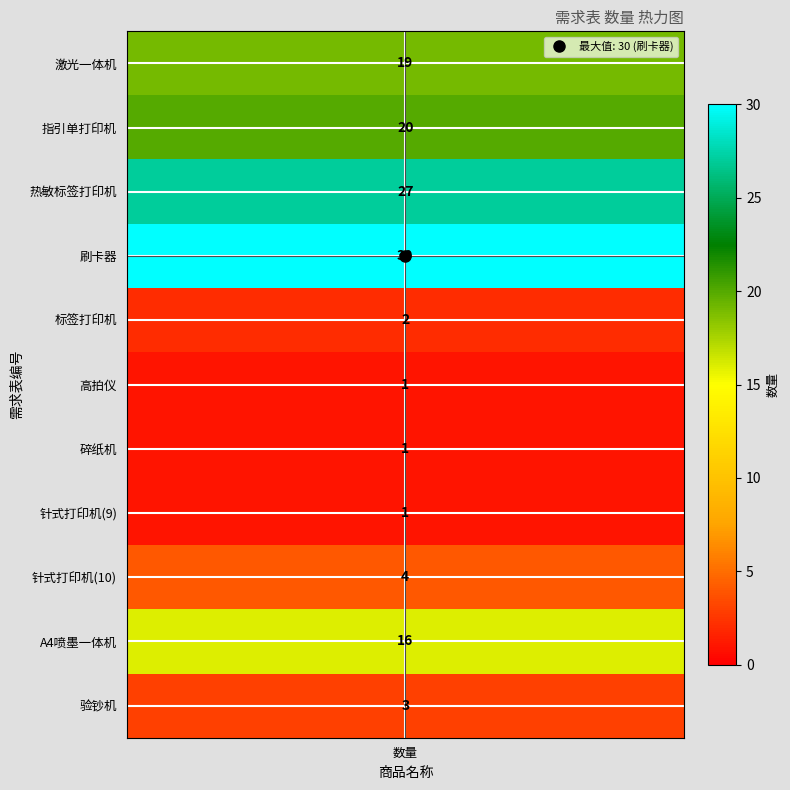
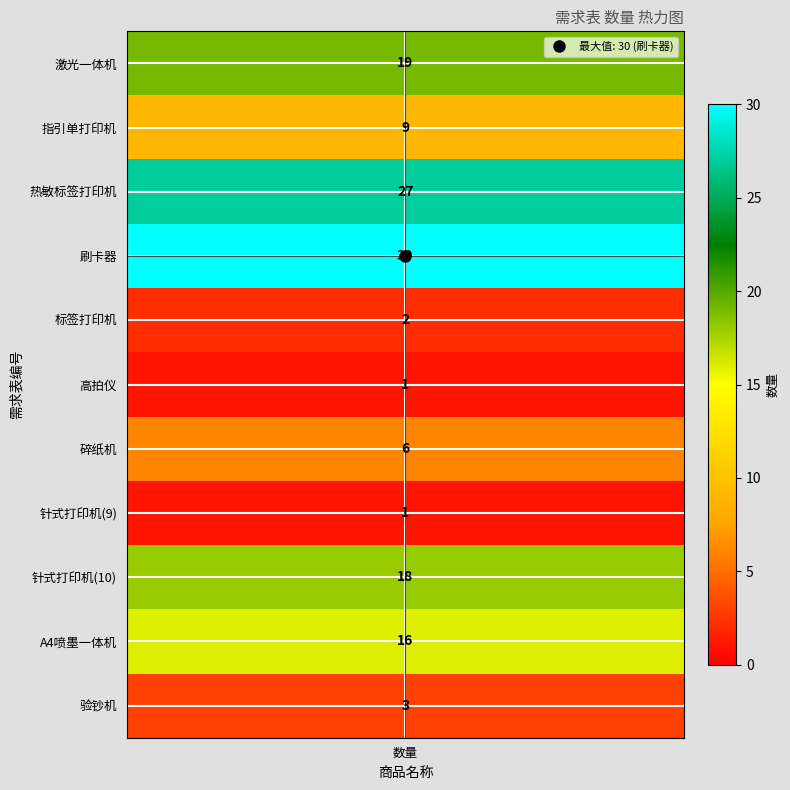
指引单打印机, 数量: 20 -> 9
碎纸机, 数量: 1 -> 6
针式打印机(10), 数量: 4 -> 18
